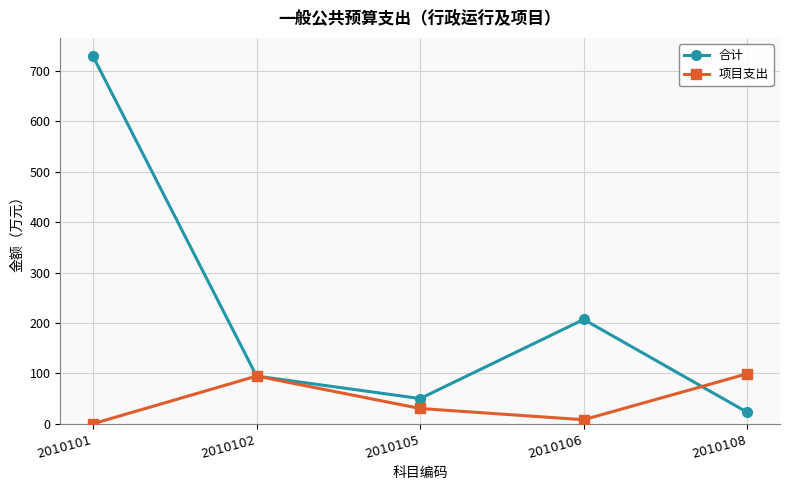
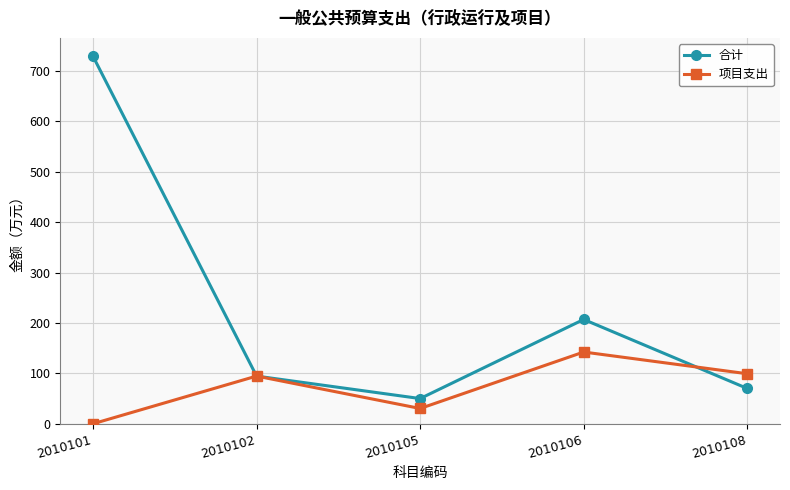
项目支出, 2010106: 10 -> 140
合计, 2010108: 20 -> 70
